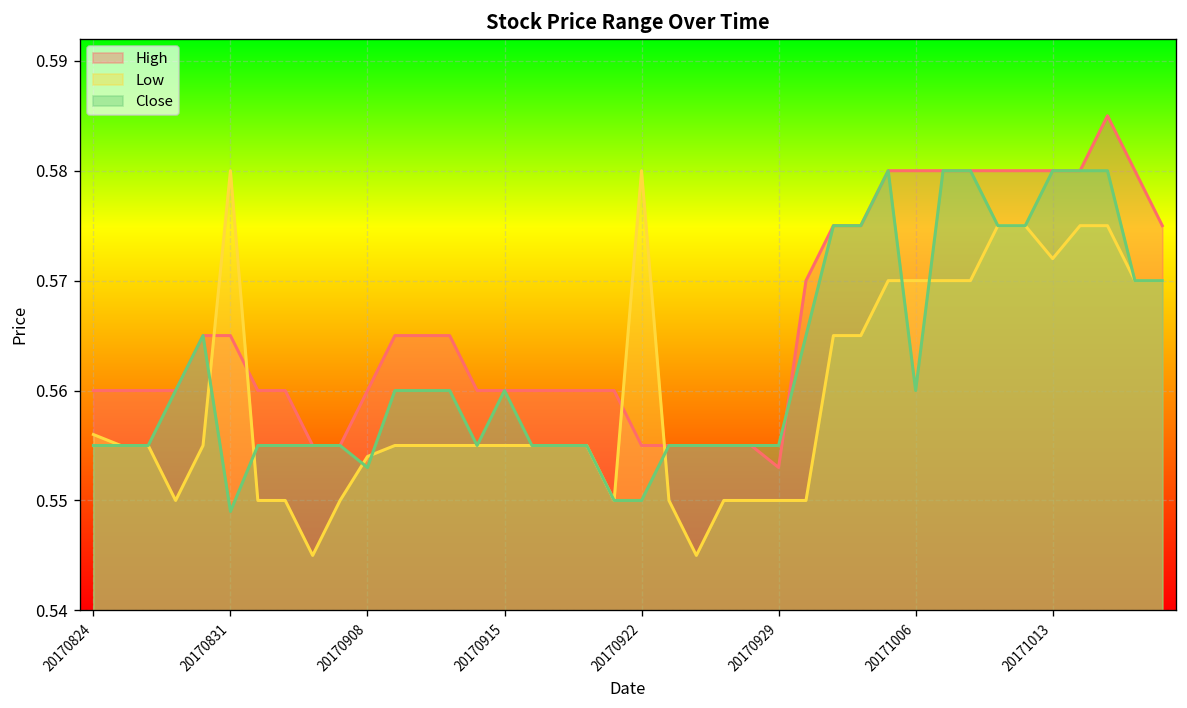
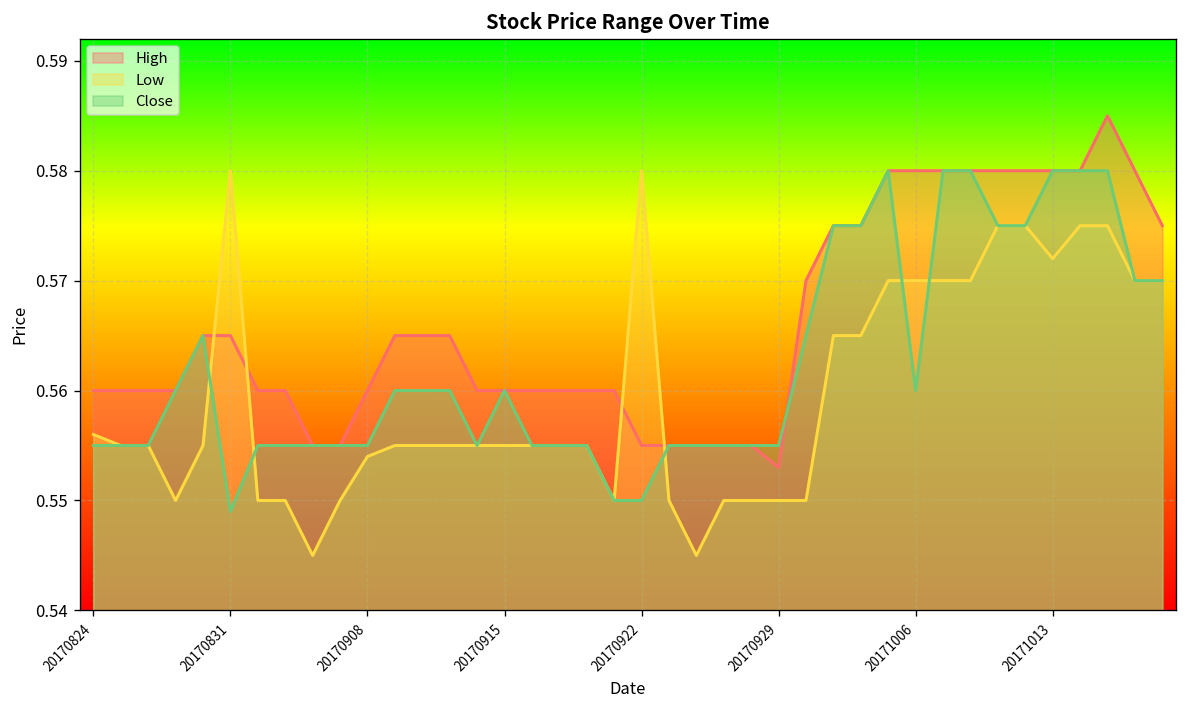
Close, 20170908: 0.553 -> 0.555
